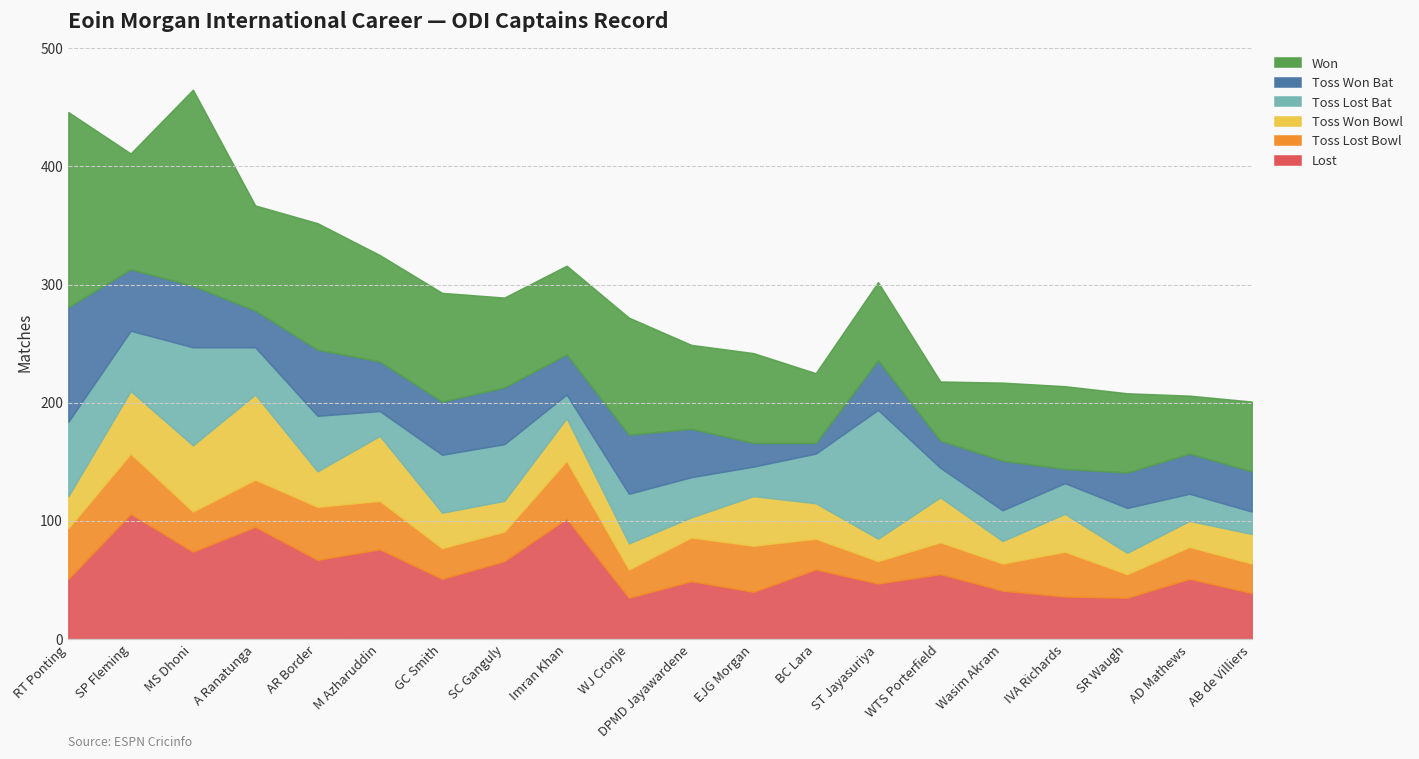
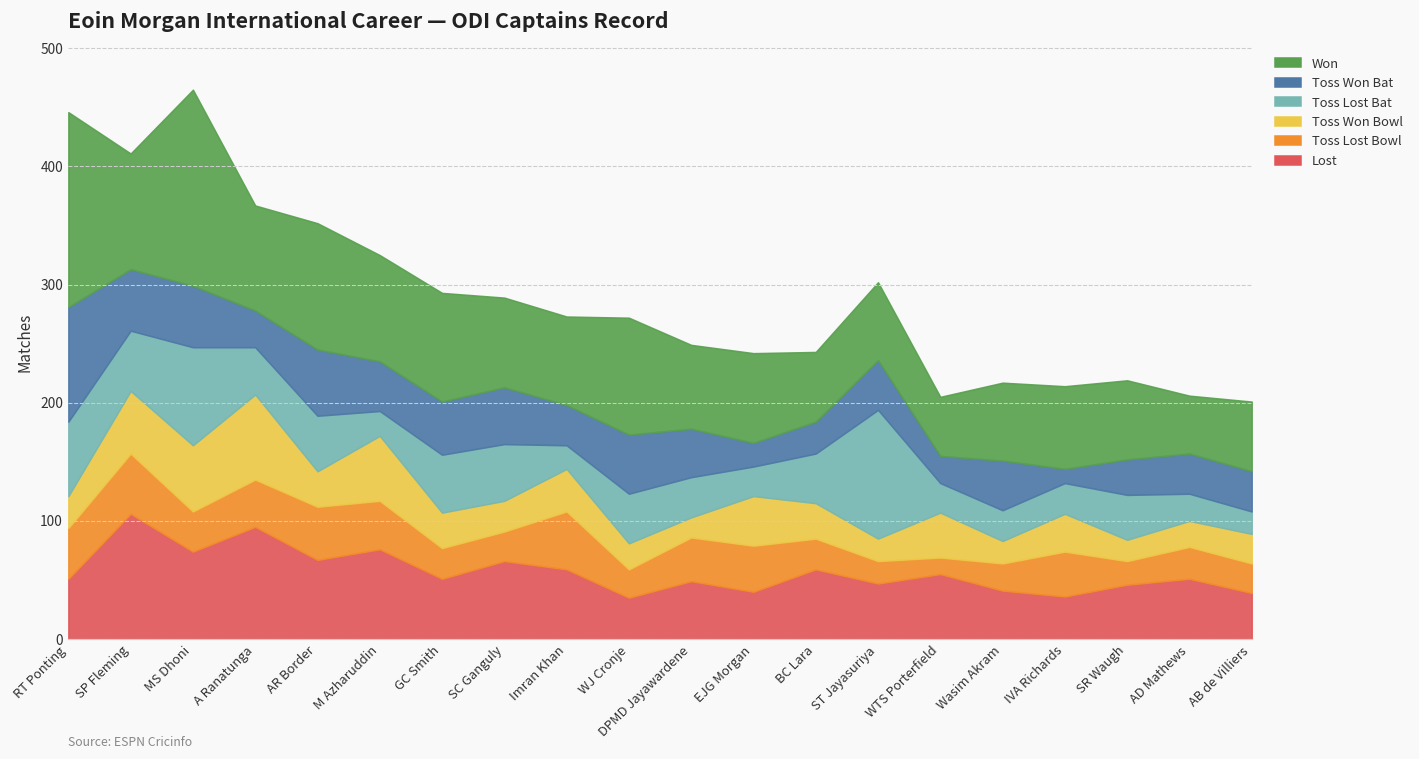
Lost, Imran Khan: 102 -> 59
Toss Won Bat, BC Lara: 9 -> 27
Toss Lost Bowl, WTS Porterfield: 27 -> 14
Lost, SR Waugh: 35 -> 46
